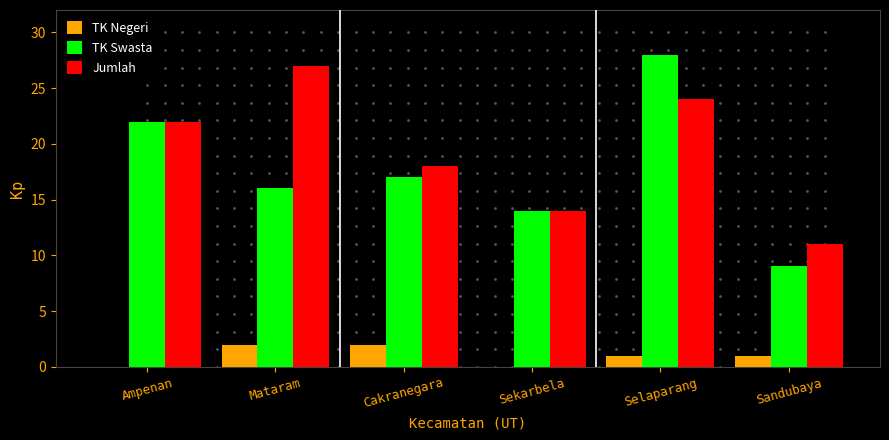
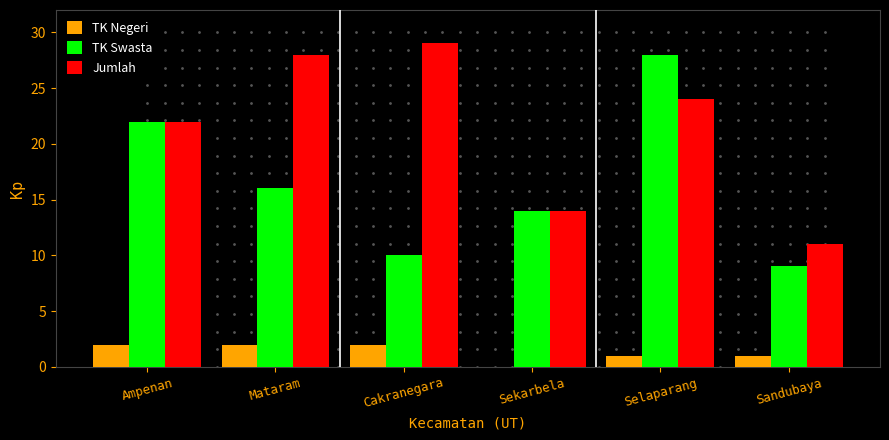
TK Negeri, Ampenan: 0 -> 2
Jumlah, Mataram: 27 -> 28
TK Swasta, Cakranegara: 17 -> 10
Jumlah, Cakranegara: 18 -> 29
